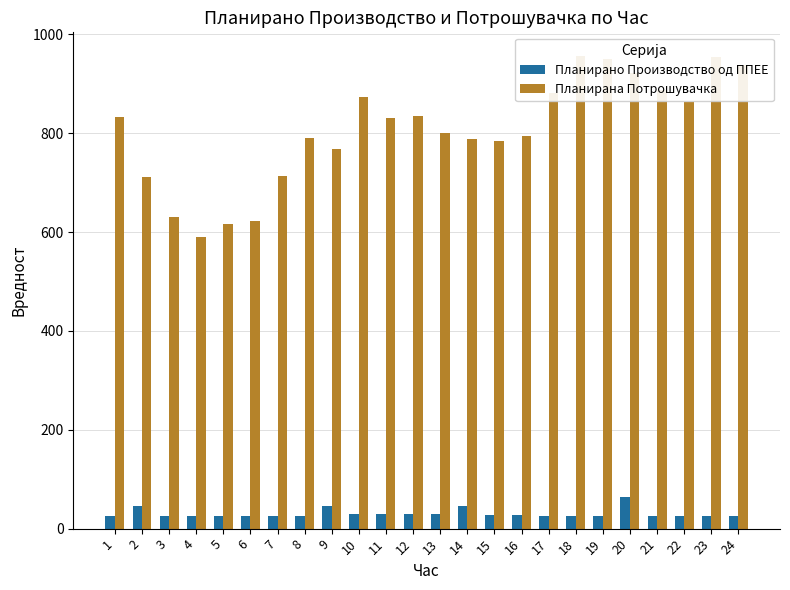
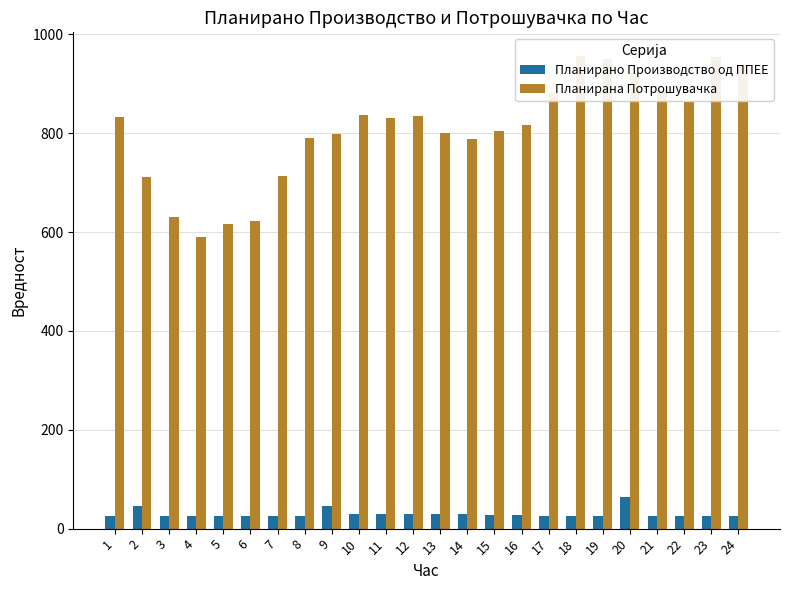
Планирана Потрошувачка, 9: 770 -> 800
Планирана Потрошувачка, 10: 870 -> 840
Планирано Производство од ППЕЕ, 14: 50 -> 30
Планирана Потрошувачка, 15: 780 -> 800
Планирана Потрошувачка, 16: 790 -> 820
